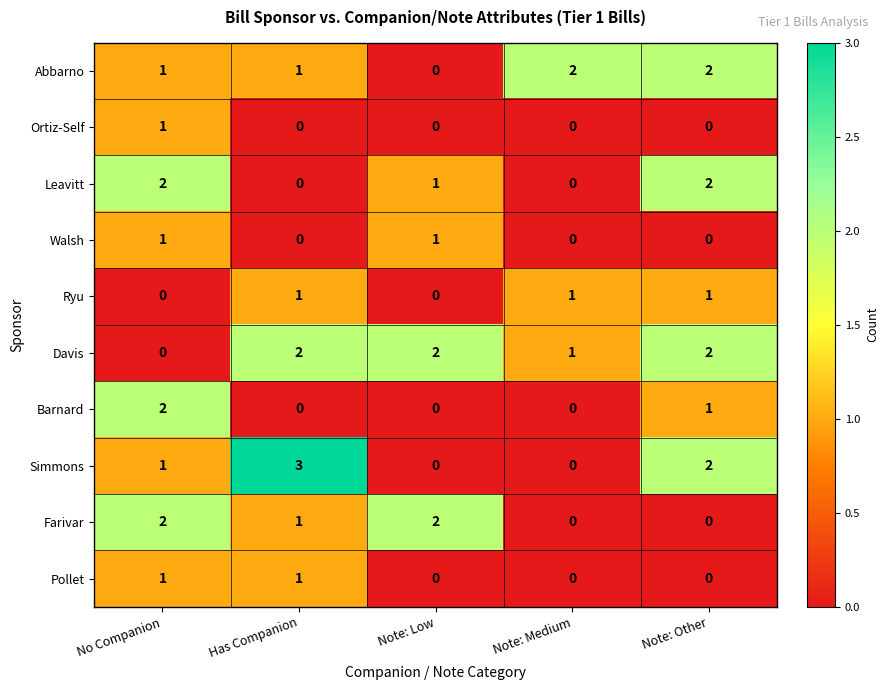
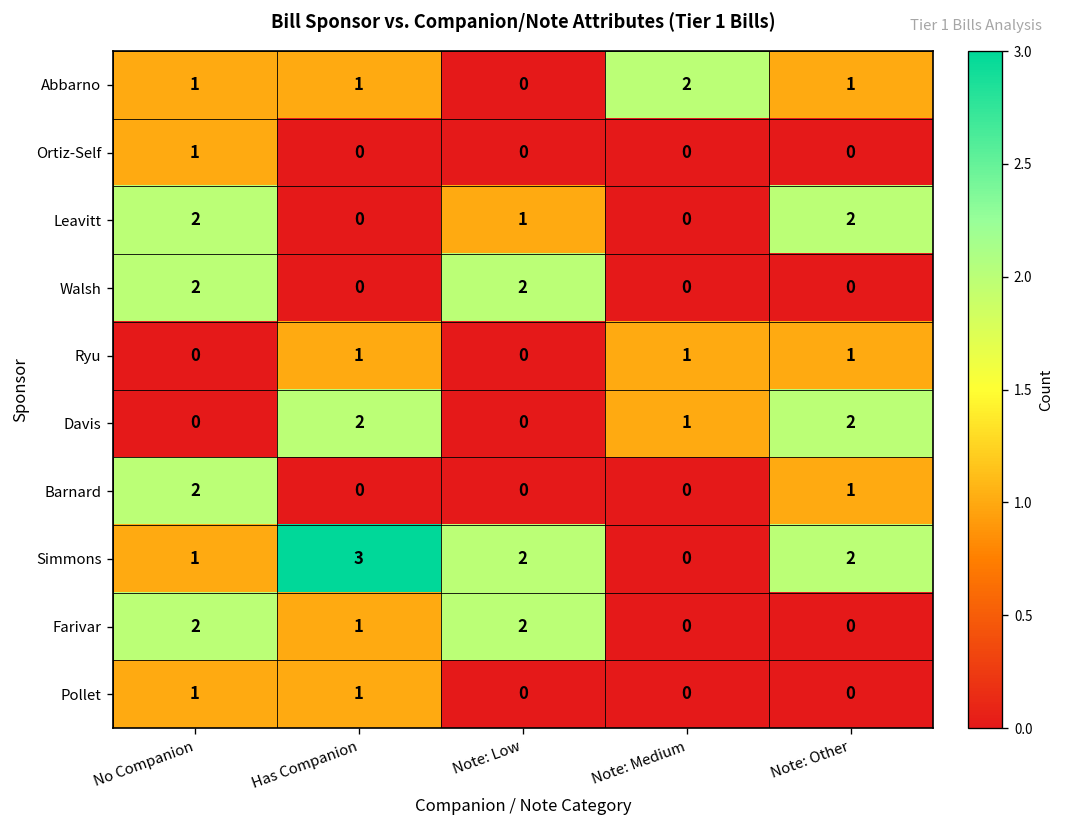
Abbarno, Note: Other: 2 -> 1
Walsh, No Companion: 1 -> 2
Walsh, Note: Low: 1 -> 2
Davis, Note: Low: 2 -> 0
Simmons, Note: Low: 0 -> 2
